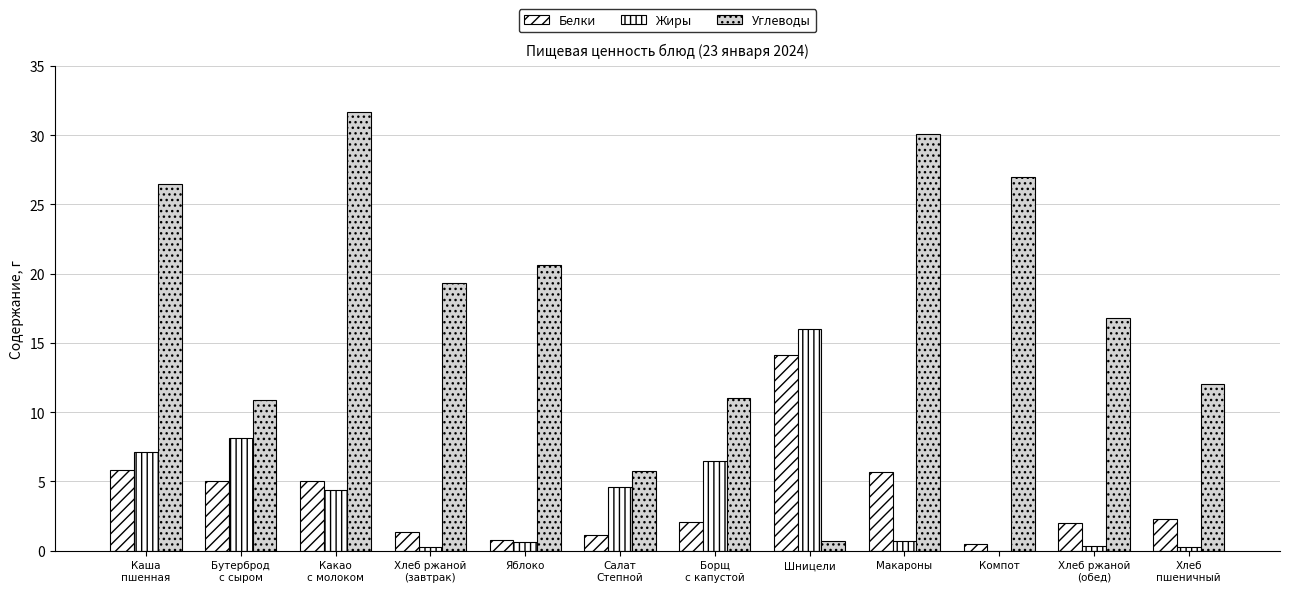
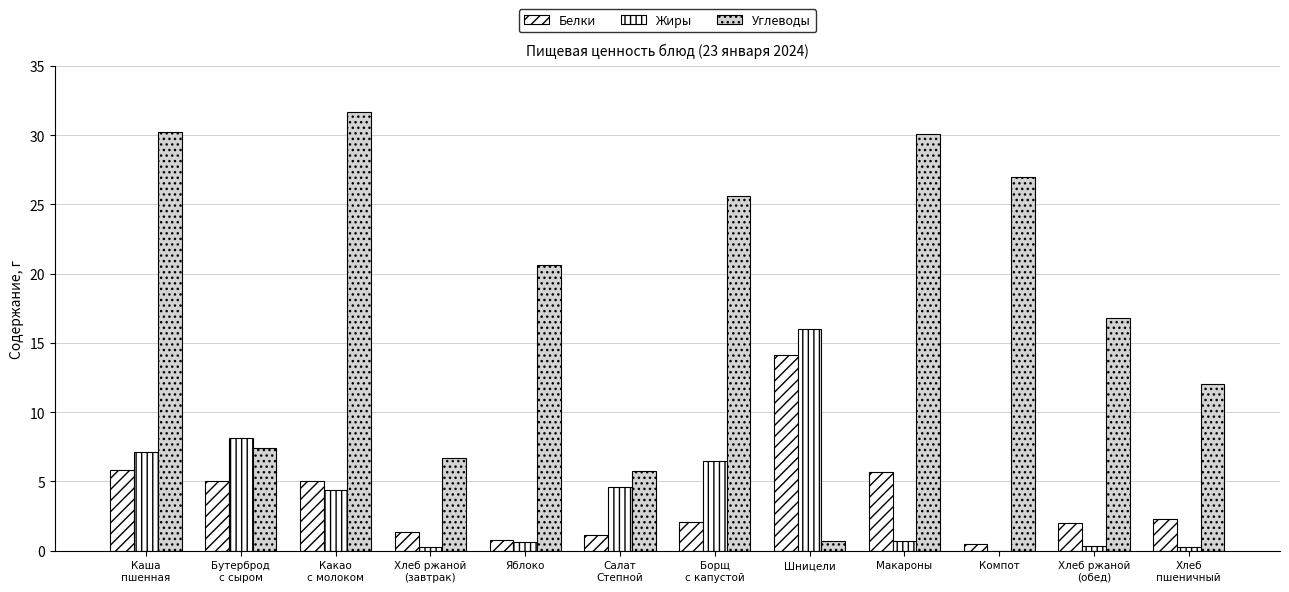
Углеводы, Каша пшенная: 26.5 -> 30.2
Углеводы, Бутерброд с сыром: 10.9 -> 7.4
Углеводы, Хлеб ржаной (завтрак): 19.3 -> 6.7
Углеводы, Борщ с капустой: 11.0 -> 25.6
